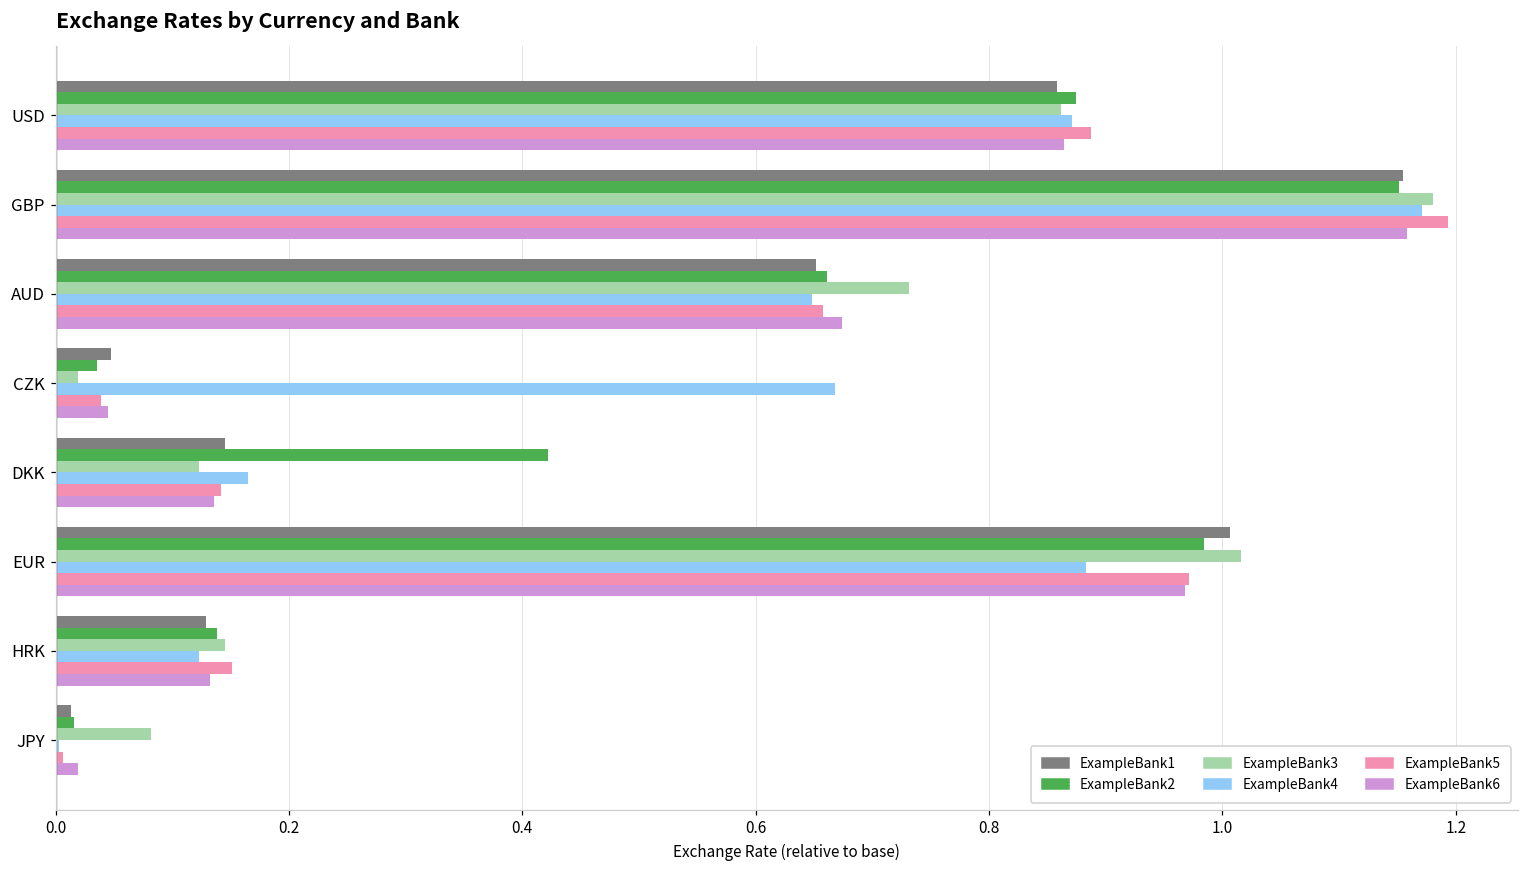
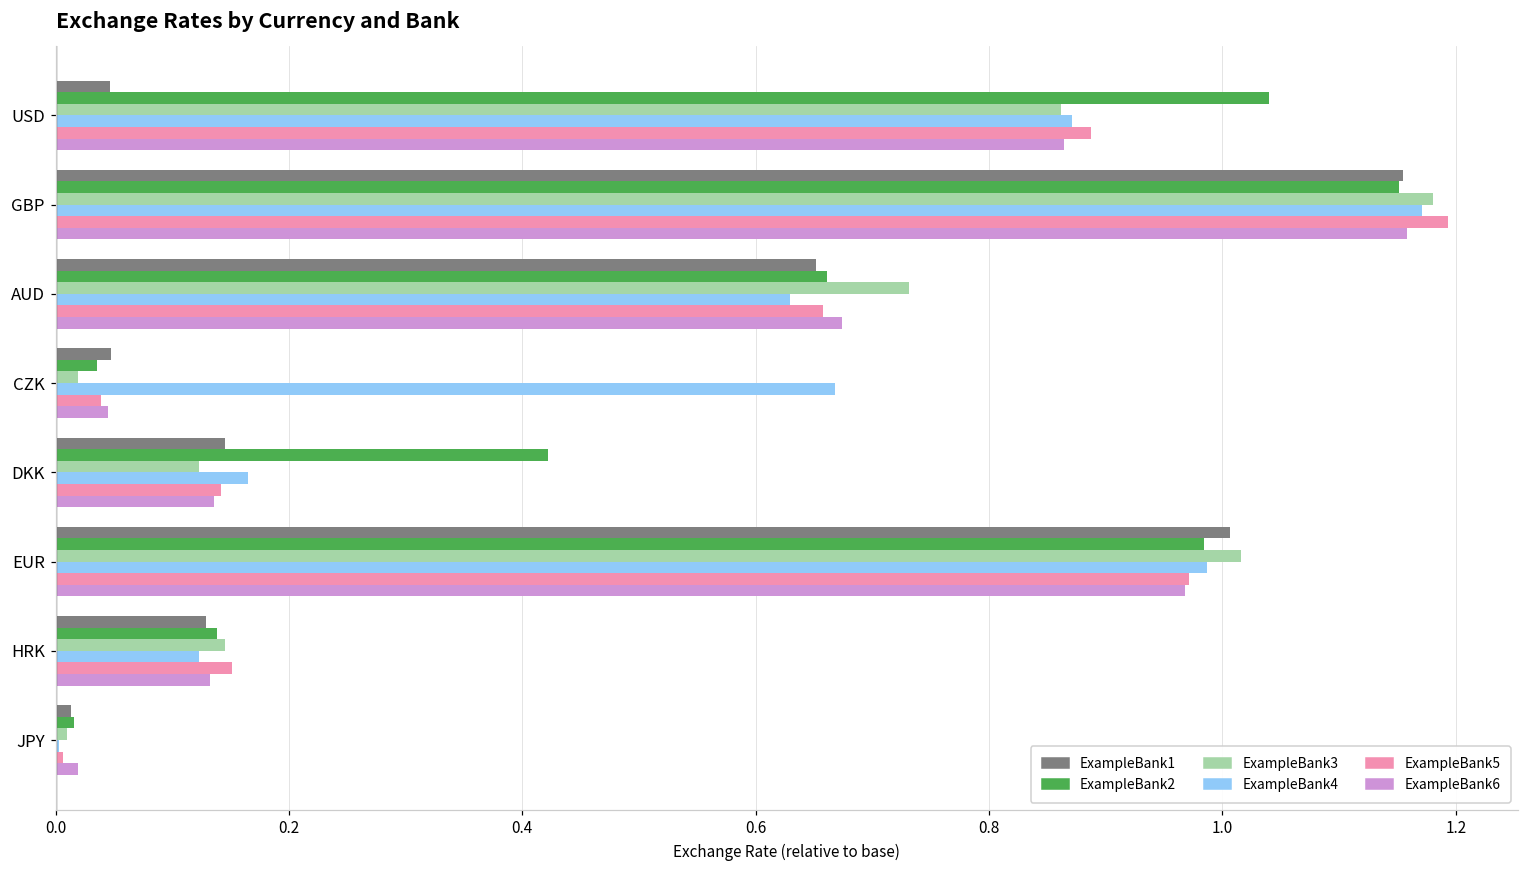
ExampleBank1, USD: 0.858 -> 0.047
ExampleBank2, USD: 0.874 -> 1.040
ExampleBank4, AUD: 0.648 -> 0.630
ExampleBank4, EUR: 0.883 -> 0.987
ExampleBank3, JPY: 0.082 -> 0.010
